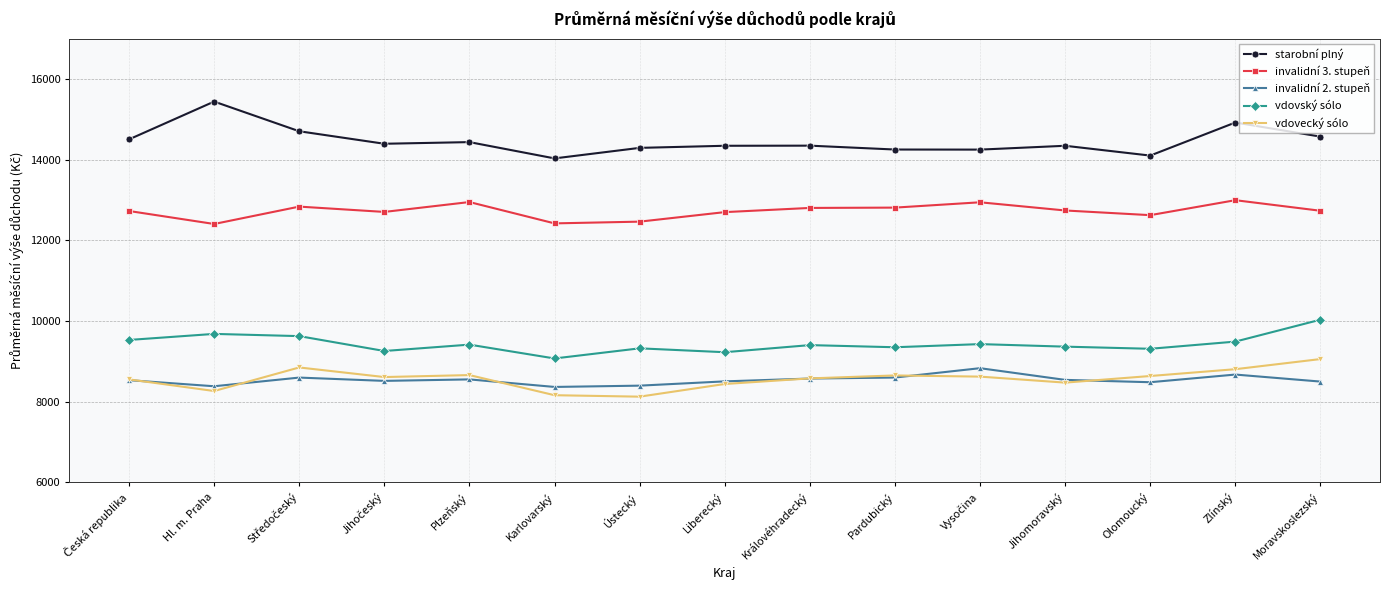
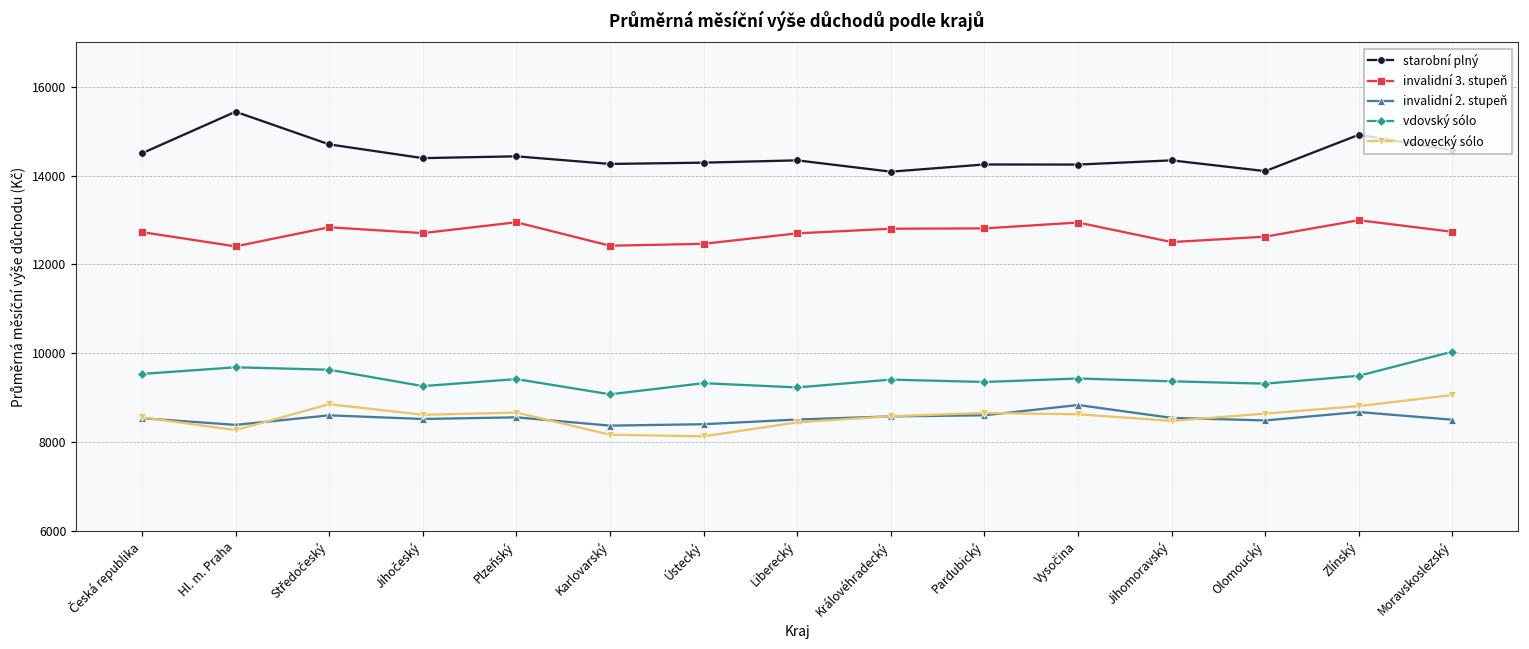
starobní plný, Karlovarský: 14000 -> 14300
starobní plný, Královéhradecký: 14300 -> 14100
invalidní 3. stupeň, Jihomoravský: 12700 -> 12500
